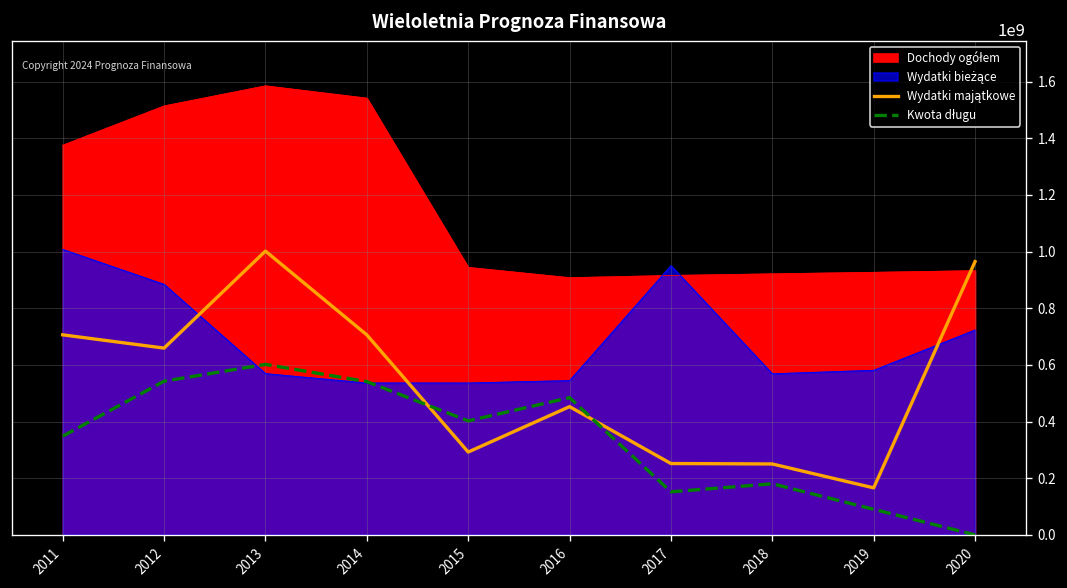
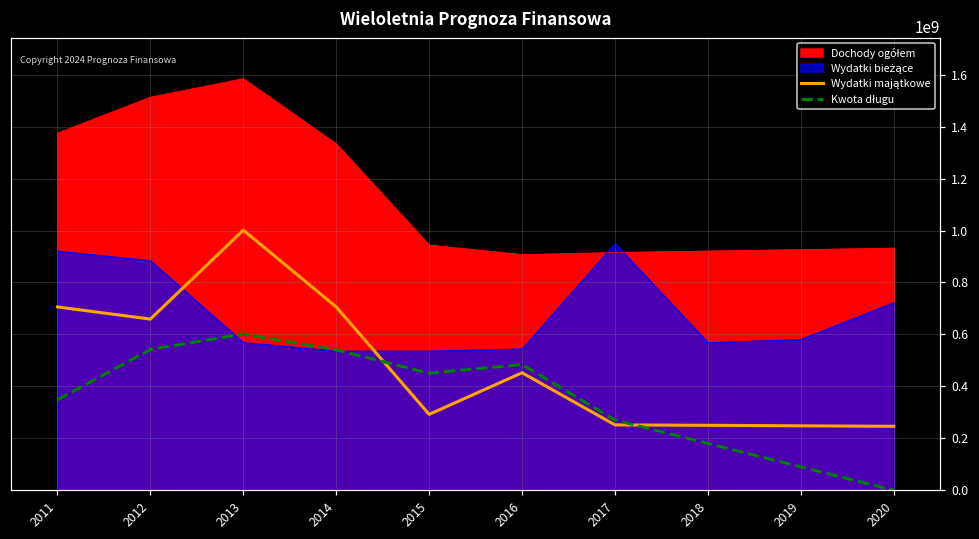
Wydatki bieżące, 2011: 1010000000 -> 920000000
Dochody ogółem, 2014: 1540000000 -> 1330000000
Kwota długu, 2015: 400000000 -> 450000000
Kwota długu, 2017: 150000000 -> 270000000
Wydatki majątkowe, 2019: 170000000 -> 250000000
Wydatki majątkowe, 2020: 960000000 -> 250000000
